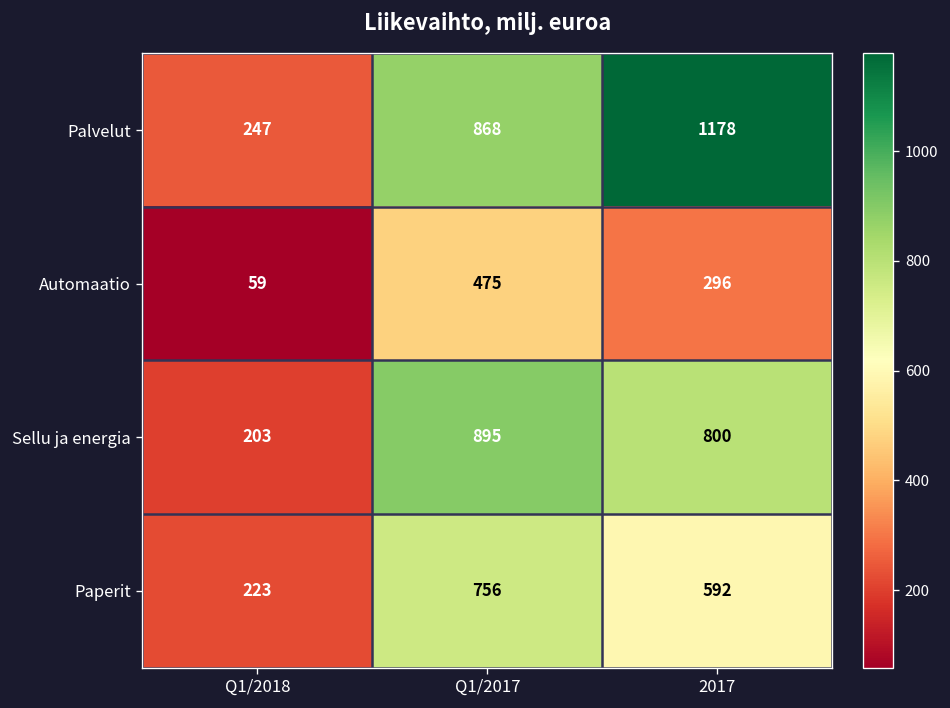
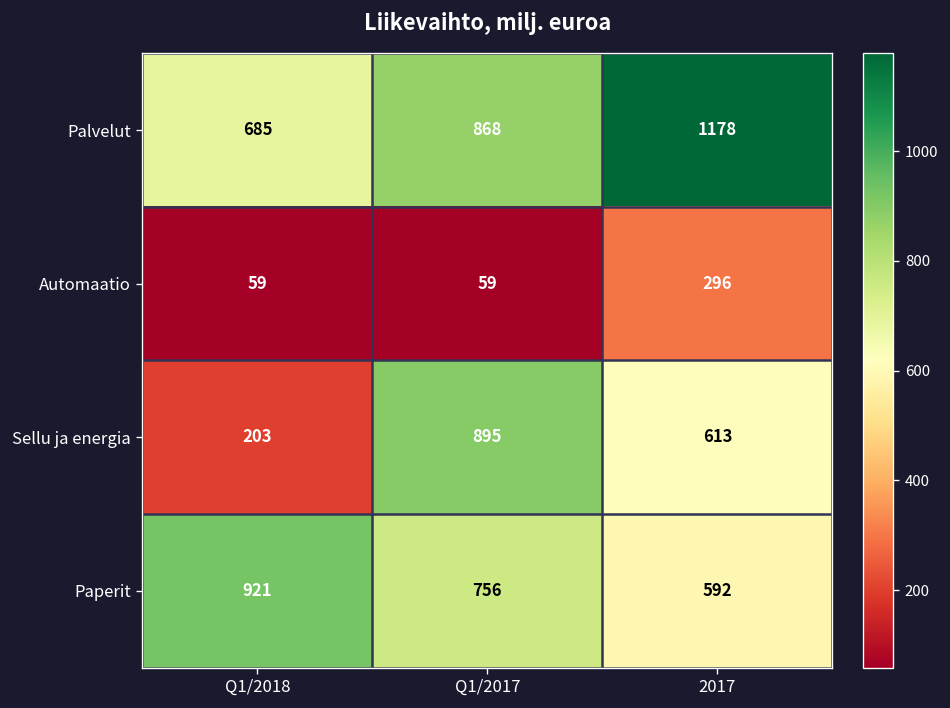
Palvelut, Q1/2018: 247 -> 685
Automaatio, Q1/2017: 475 -> 59
Sellu ja energia, 2017: 800 -> 613
Paperit, Q1/2018: 223 -> 921
